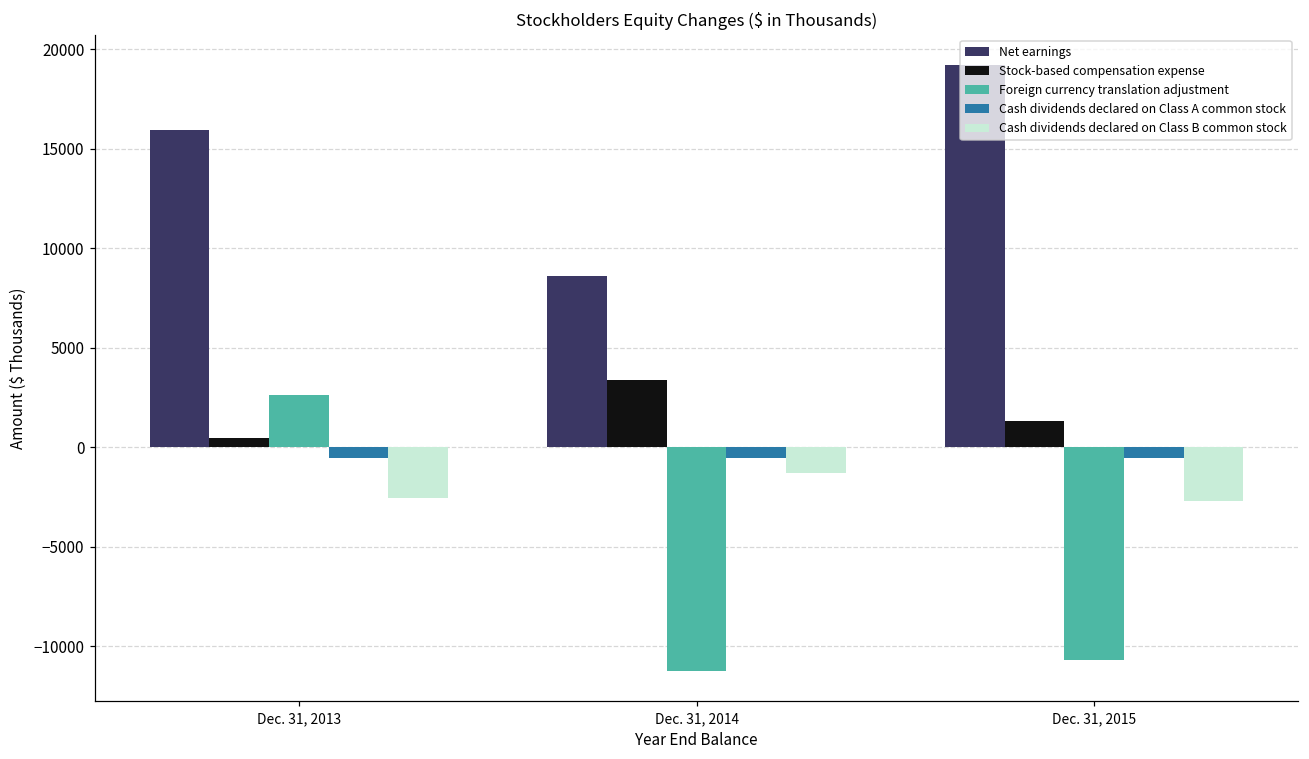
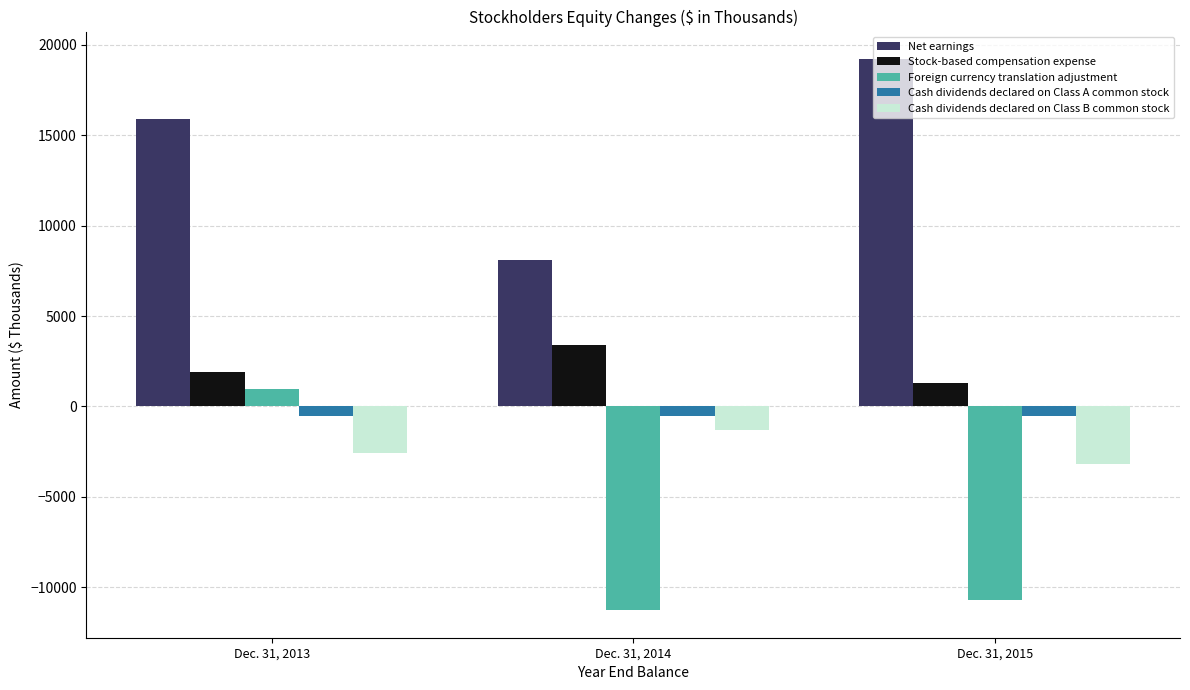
Stock-based compensation expense, Dec. 31, 2013: 400 -> 1900
Foreign currency translation adjustment, Dec. 31, 2013: 2600 -> 1000
Net earnings, Dec. 31, 2014: 8600 -> 8100
Cash dividends declared on Class B common stock, Dec. 31, 2015: -2700 -> -3200
